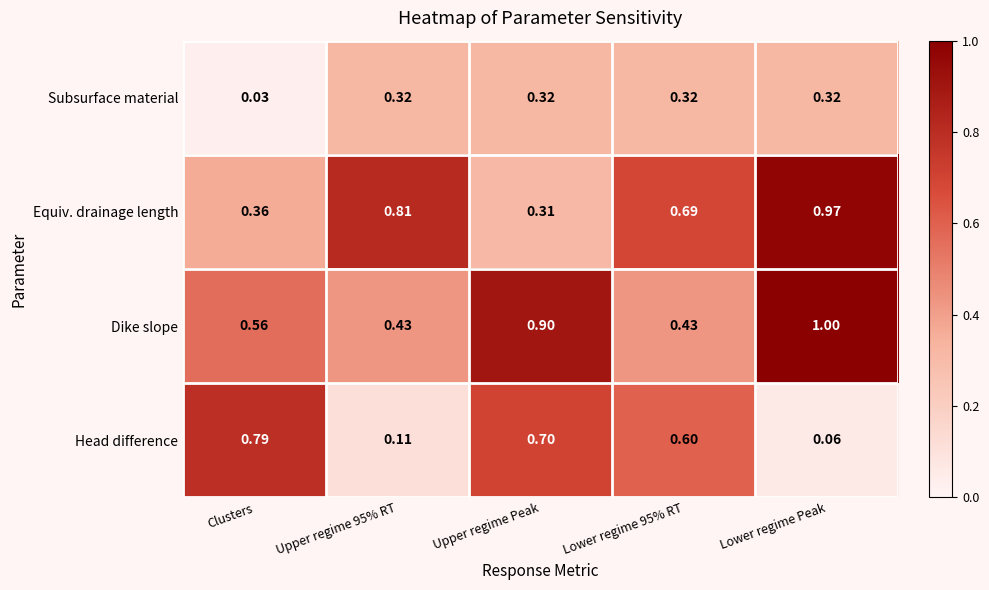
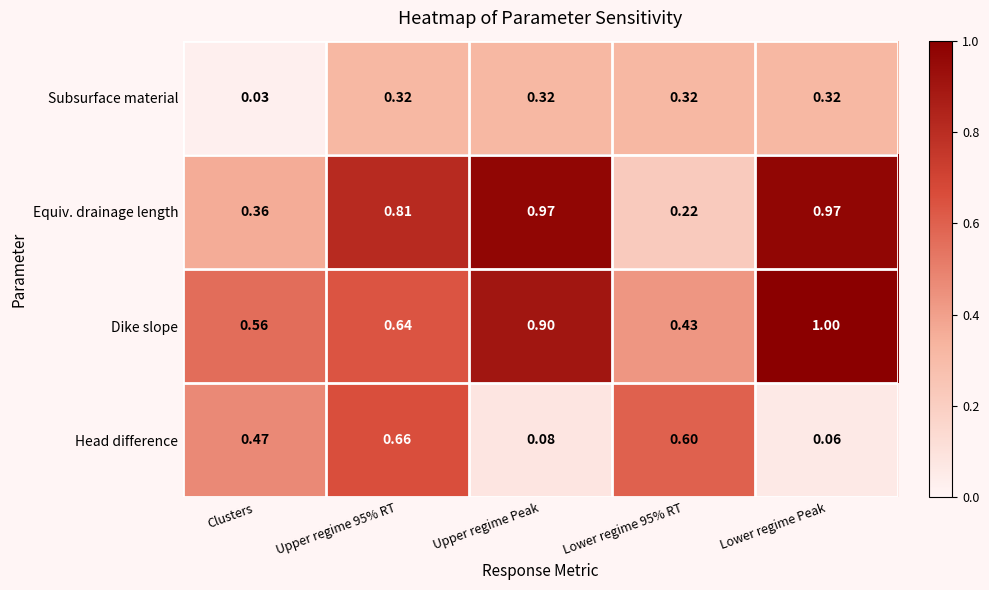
Equiv. drainage length, Upper regime Peak: 0.31 -> 0.97
Equiv. drainage length, Lower regime 95% RT: 0.69 -> 0.22
Dike slope, Upper regime 95% RT: 0.43 -> 0.64
Head difference, Clusters: 0.79 -> 0.47
Head difference, Upper regime 95% RT: 0.11 -> 0.66
Head difference, Upper regime Peak: 0.70 -> 0.08
